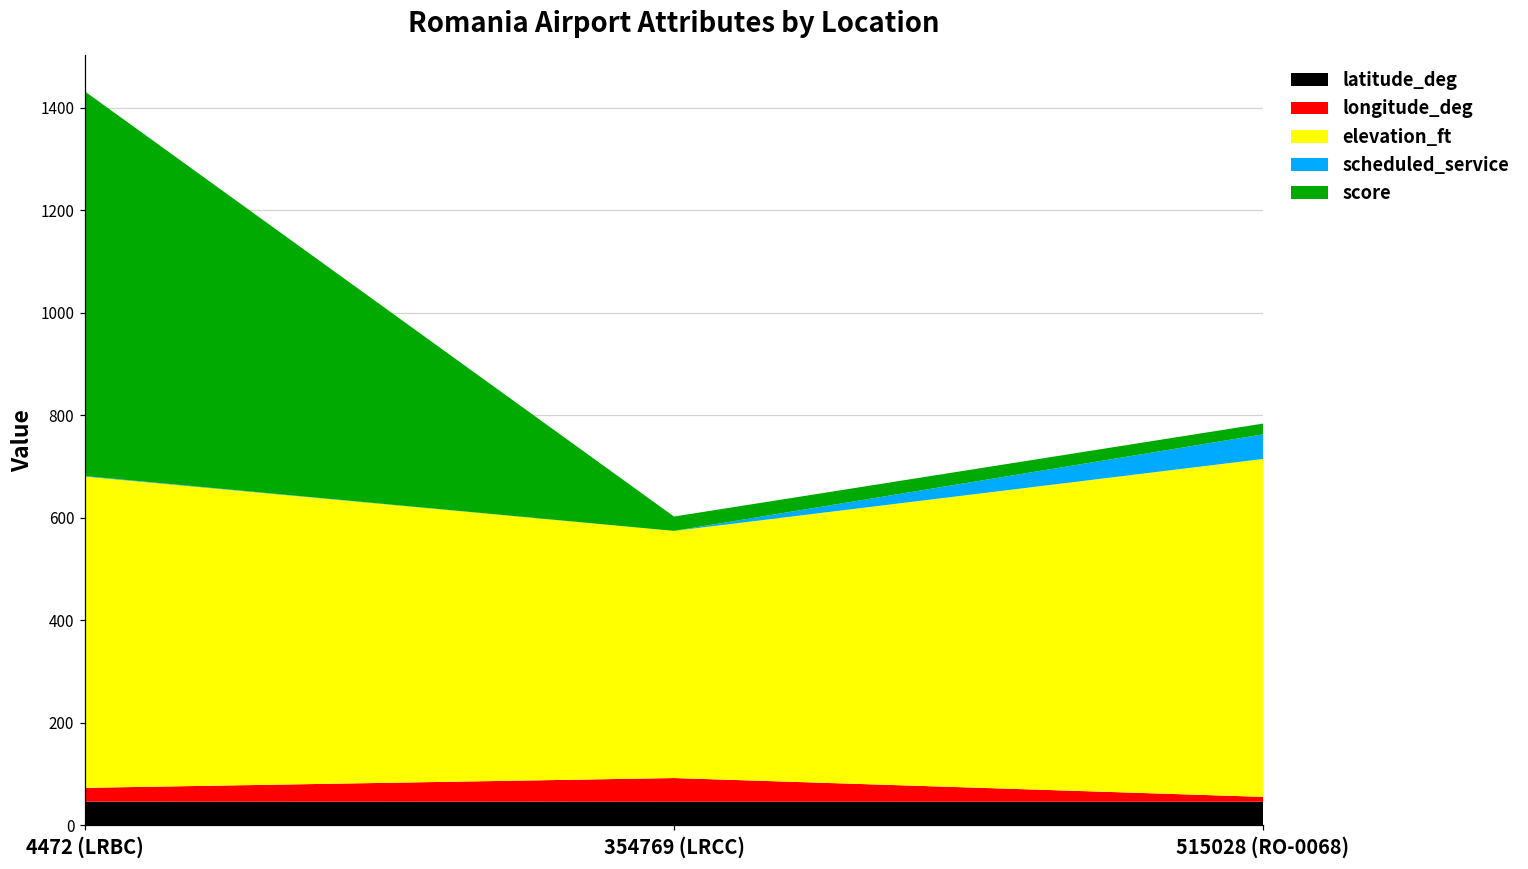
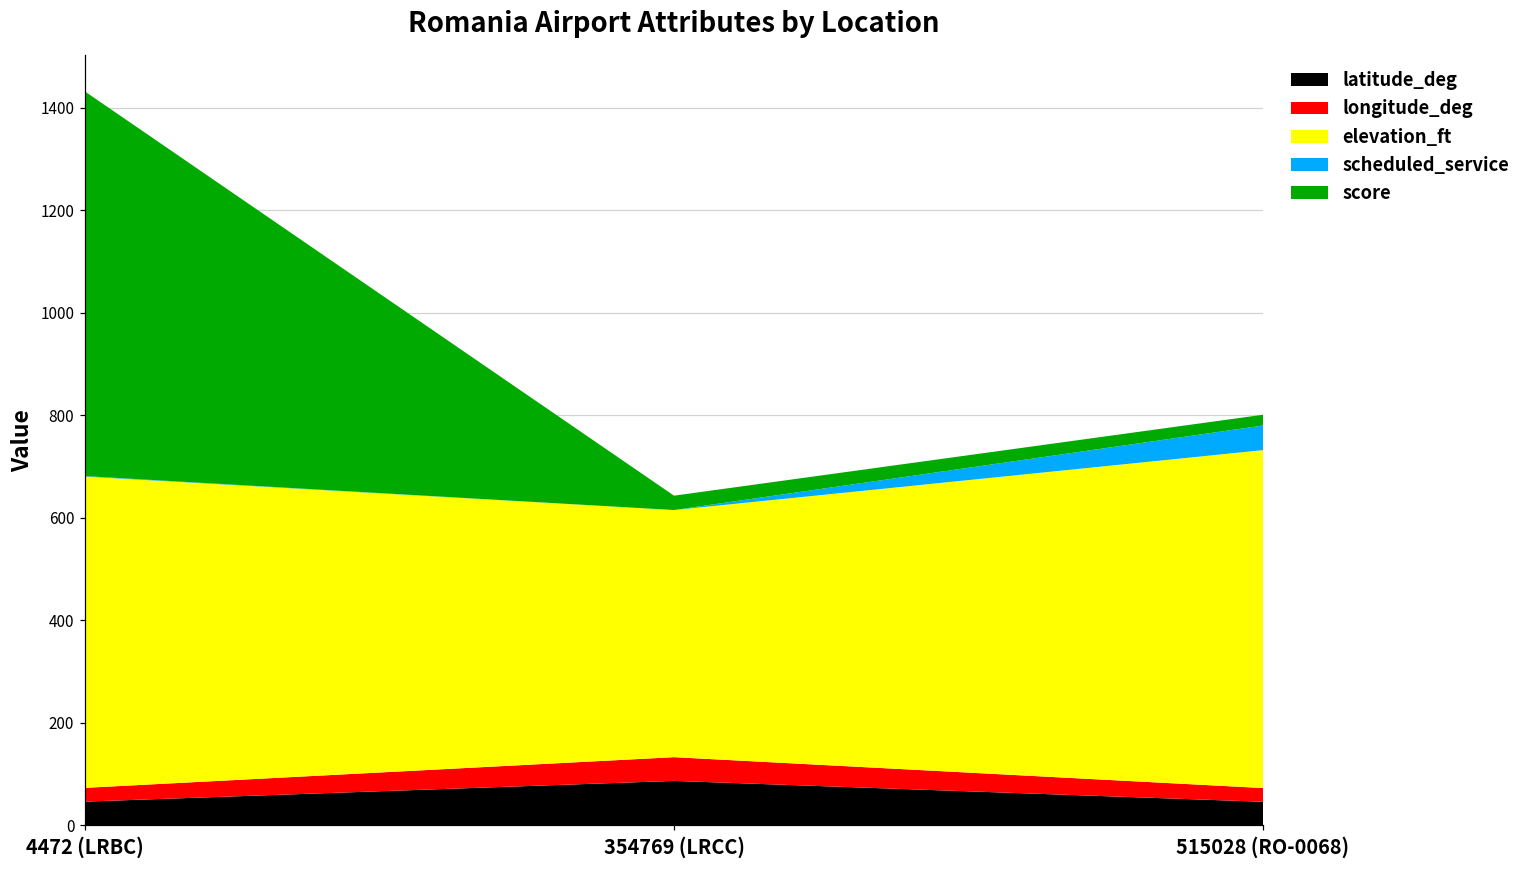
latitude_deg, 354769 (LRCC): 50 -> 90
longitude_deg, 515028 (RO-0068): 10 -> 30
